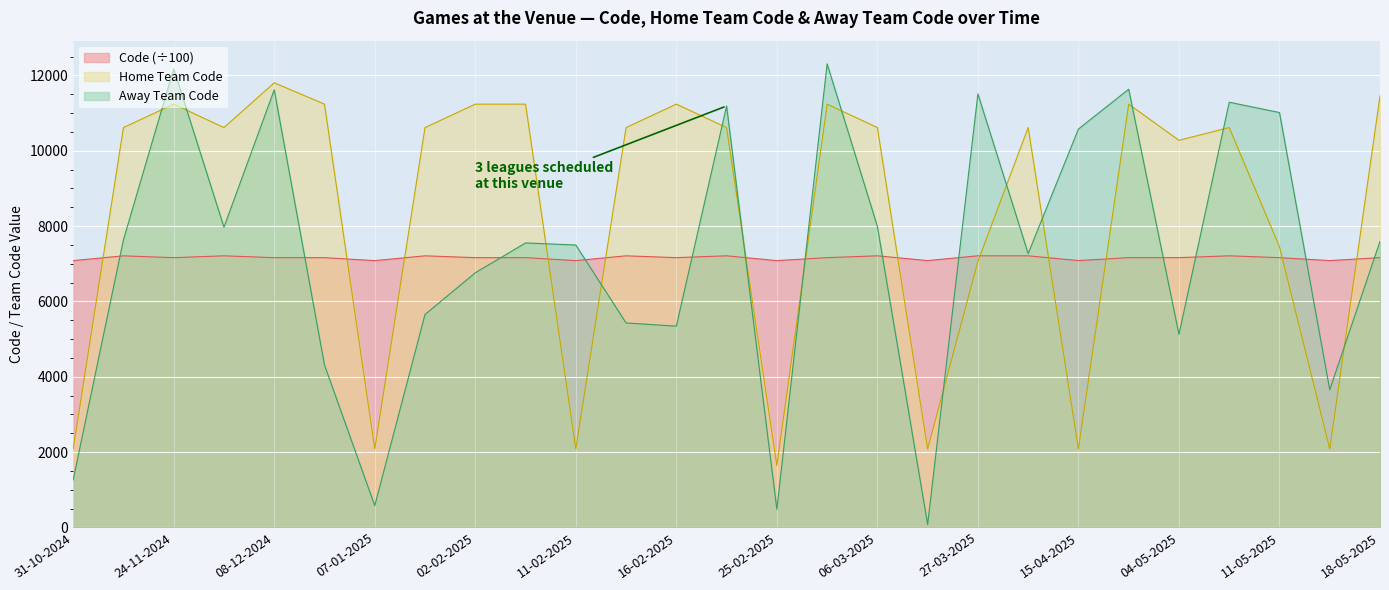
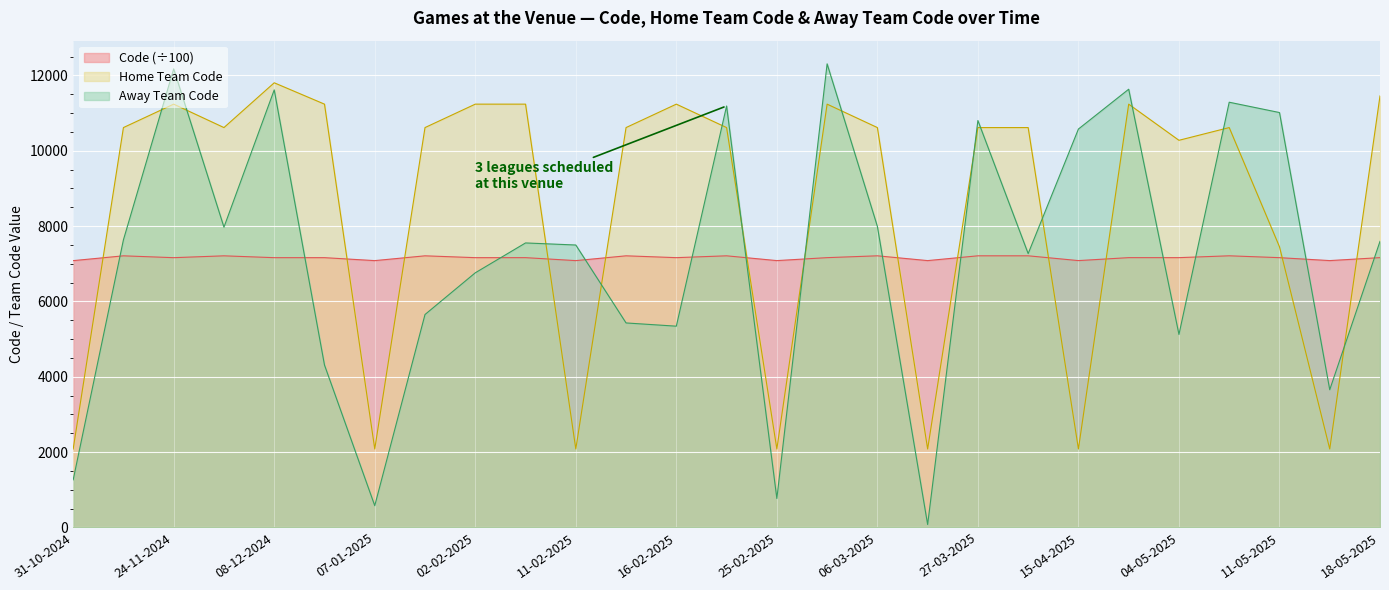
Home Team Code, 25-02-2025: 1600 -> 2100
Away Team Code, 25-02-2025: 500 -> 800
Home Team Code, 27-03-2025: 7100 -> 10600
Away Team Code, 27-03-2025: 11500 -> 10800
